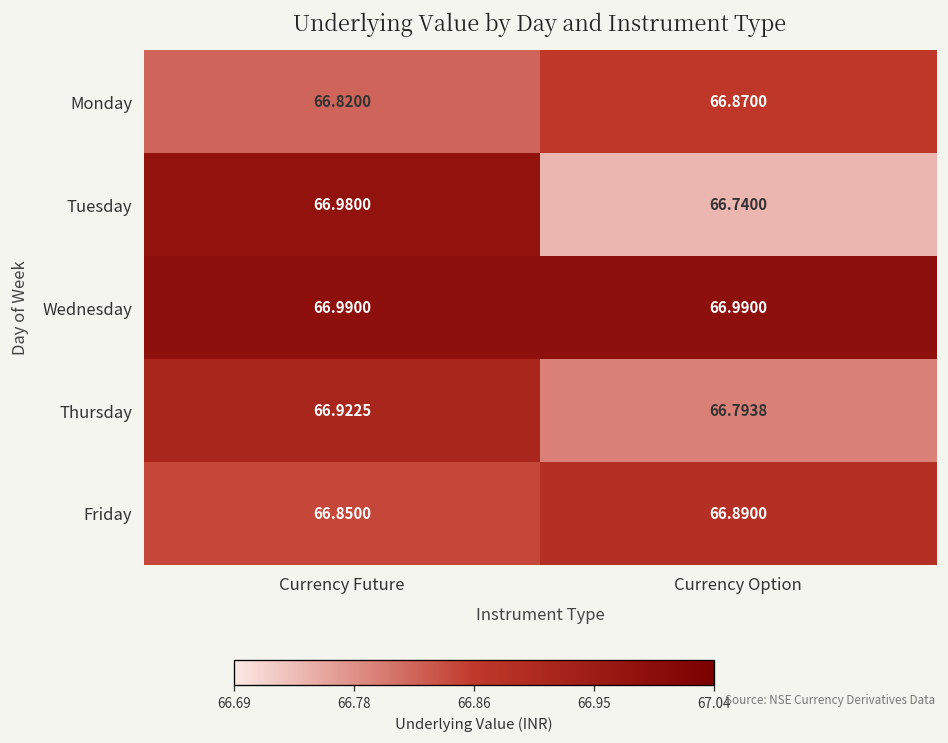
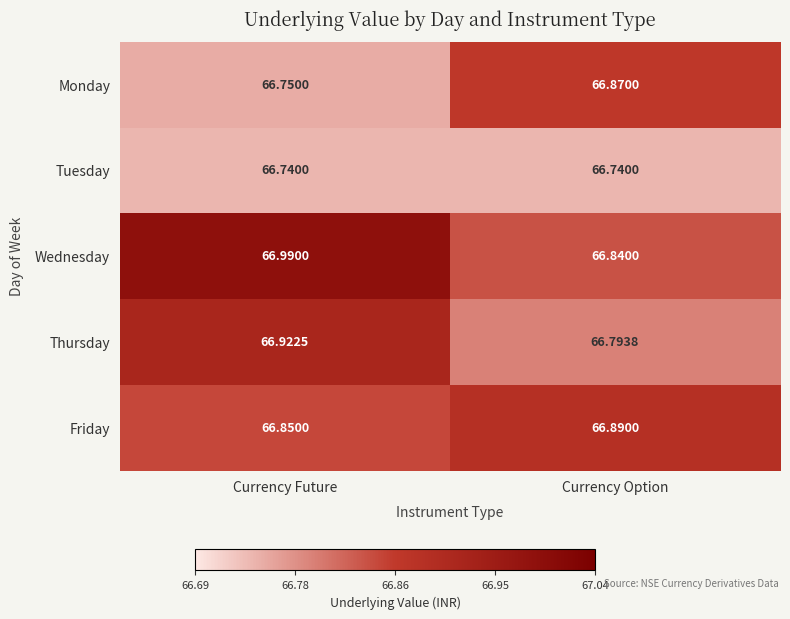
Monday, Currency Future: 66.8200 -> 66.7500
Tuesday, Currency Future: 66.9800 -> 66.7400
Wednesday, Currency Option: 66.9900 -> 66.8400
